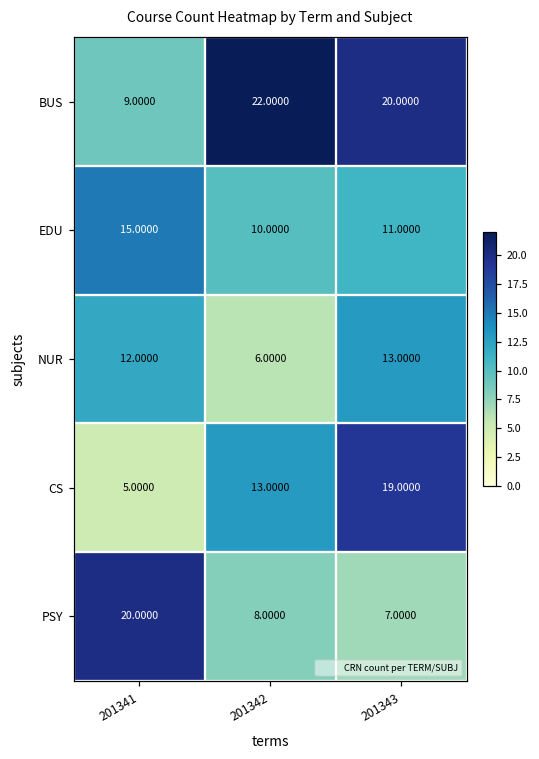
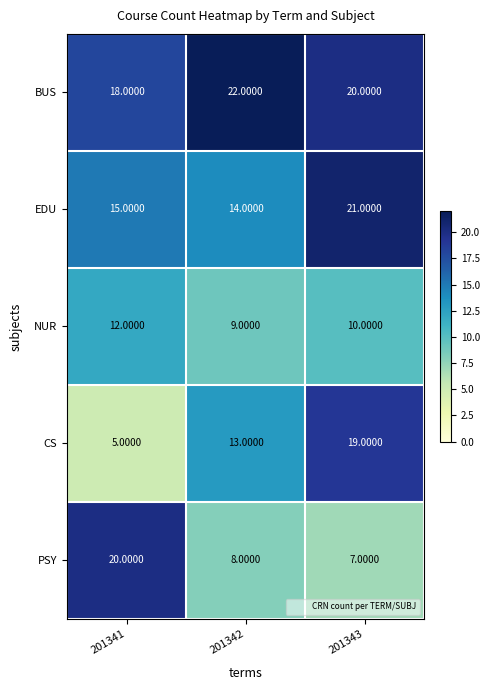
BUS, 201341: 9.0000 -> 18.0000
EDU, 201342: 10.0000 -> 14.0000
EDU, 201343: 11.0000 -> 21.0000
NUR, 201342: 6.0000 -> 9.0000
NUR, 201343: 13.0000 -> 10.0000
